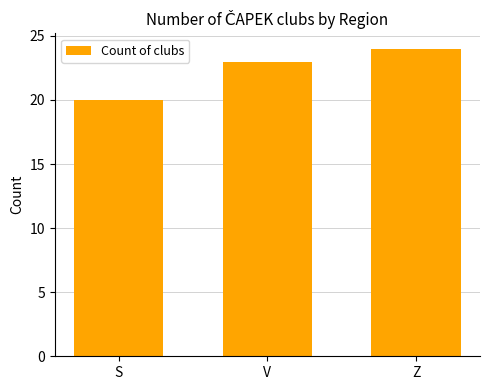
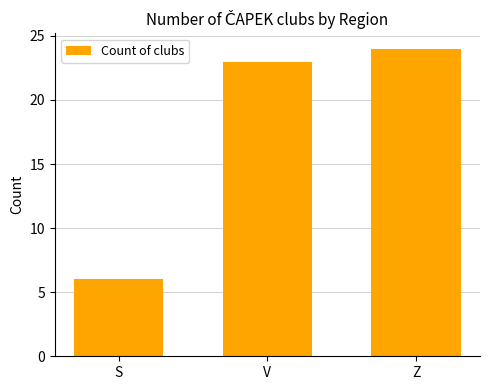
S: 20 -> 6
